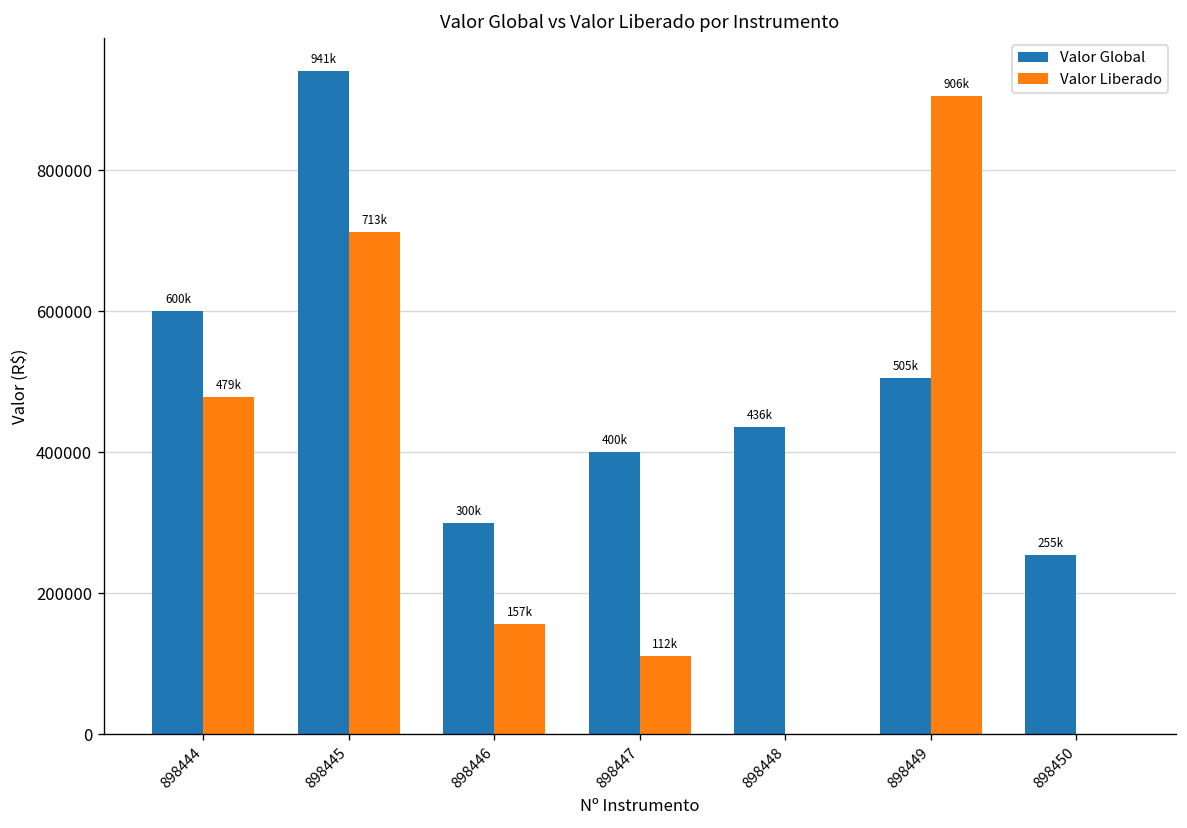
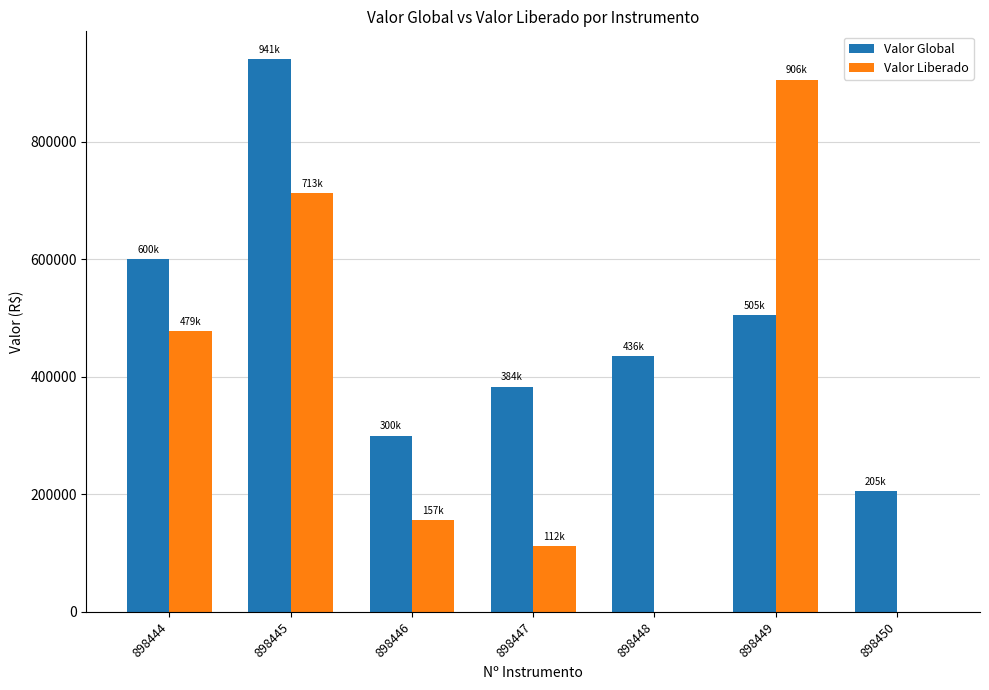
Valor Global, 898447: 400k -> 384k
Valor Global, 898450: 255k -> 205k
